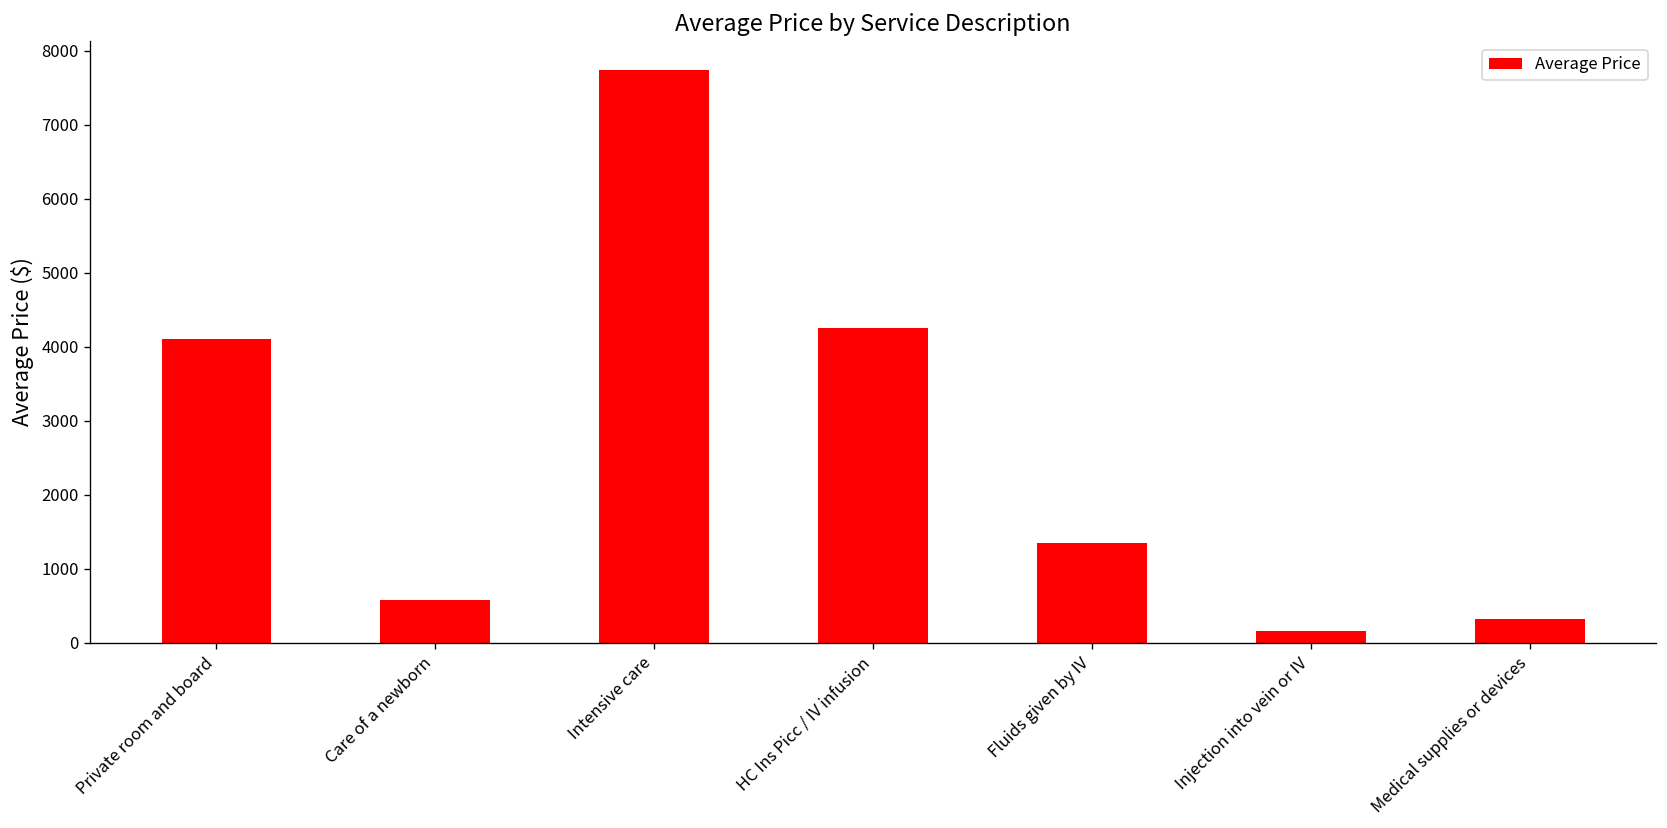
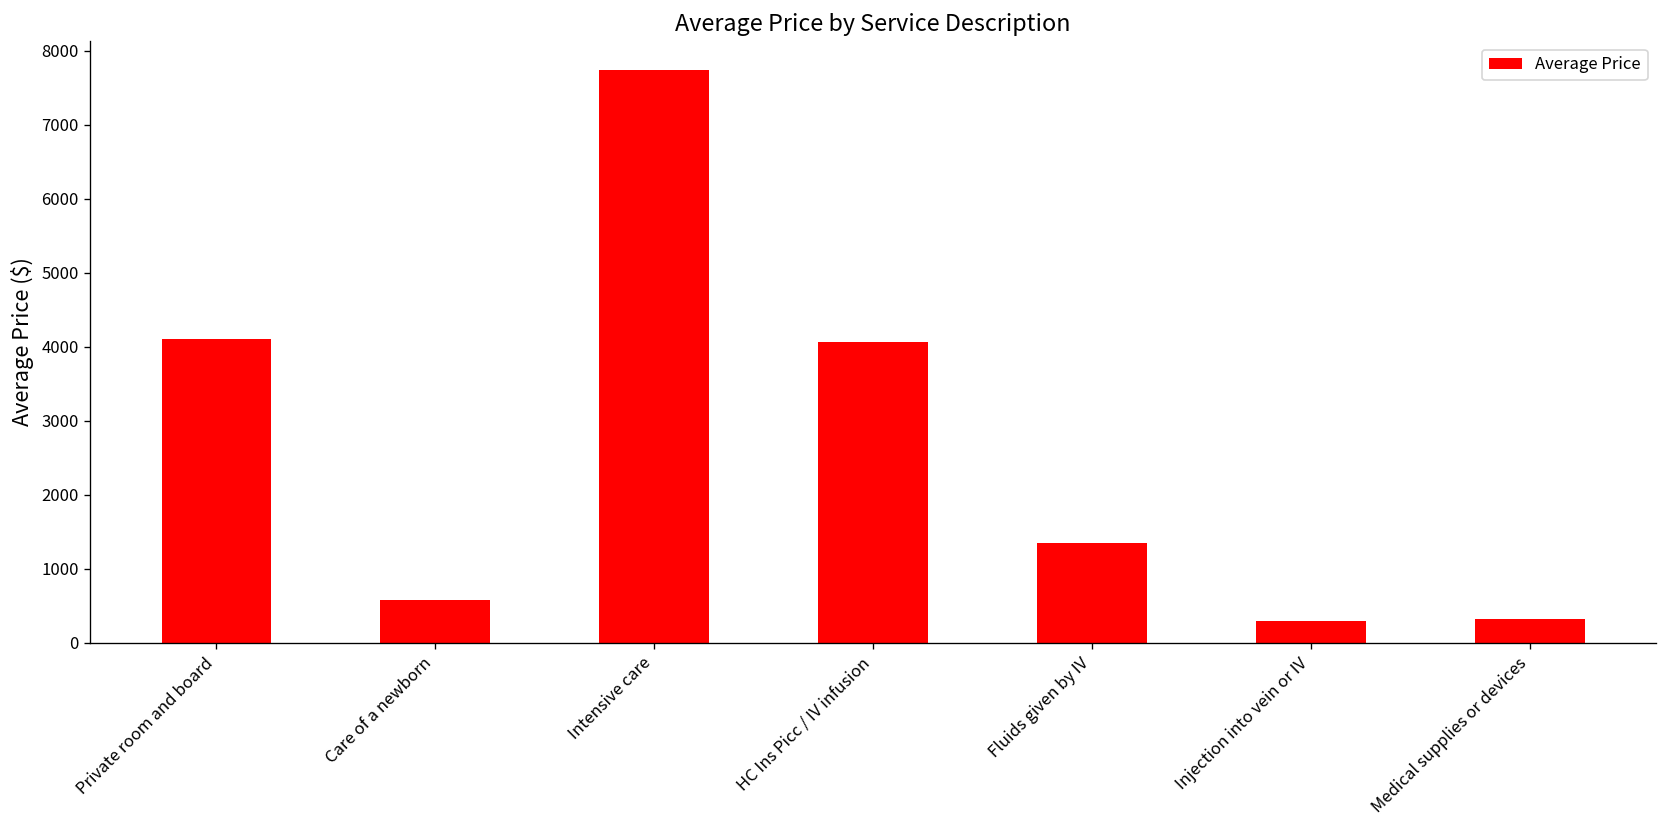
HC Ins Picc / IV infusion: 4300 -> 4100
Injection into vein or IV: 200 -> 300
